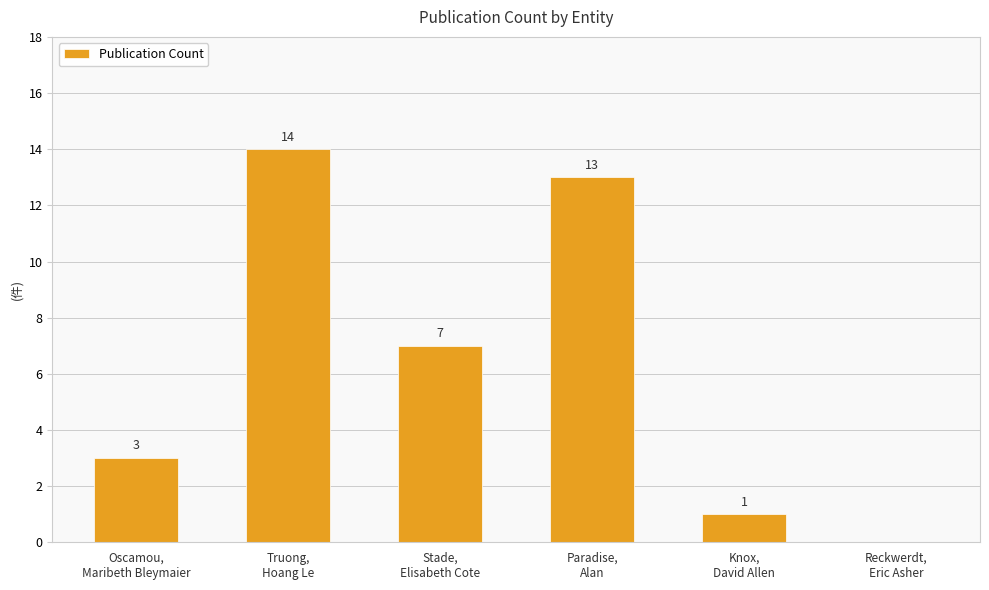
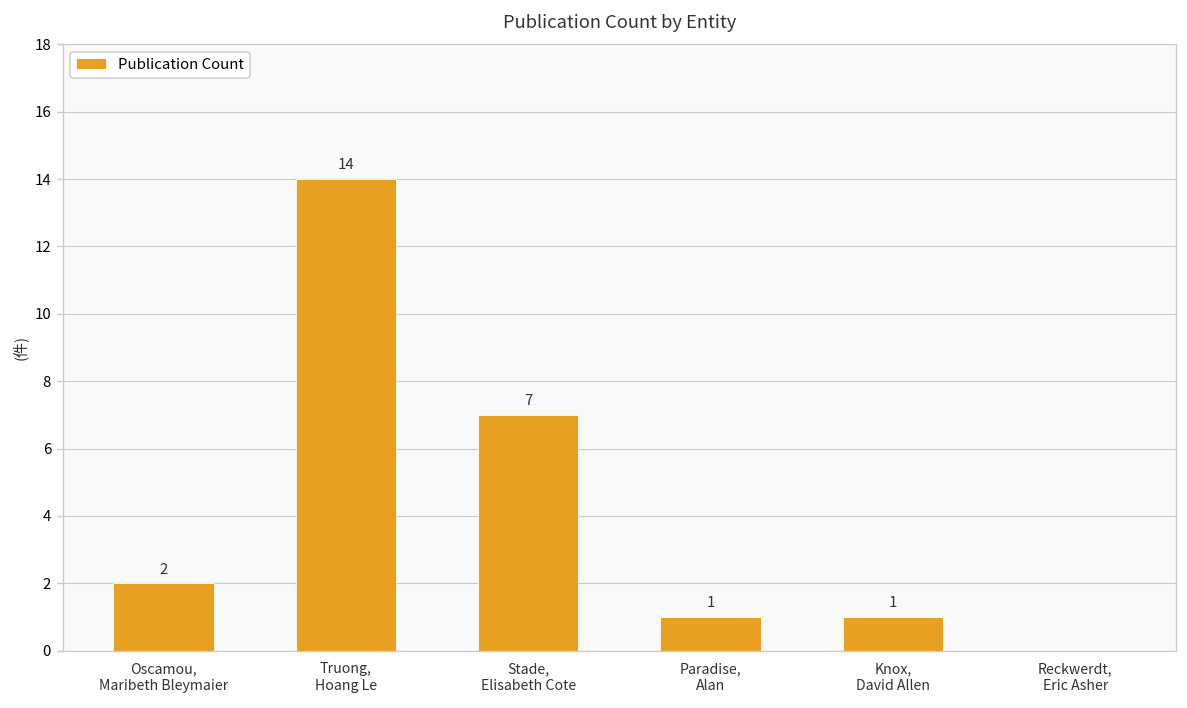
Oscamou, Maribeth Bleymaier: 3 -> 2
Paradise, Alan: 13 -> 1
